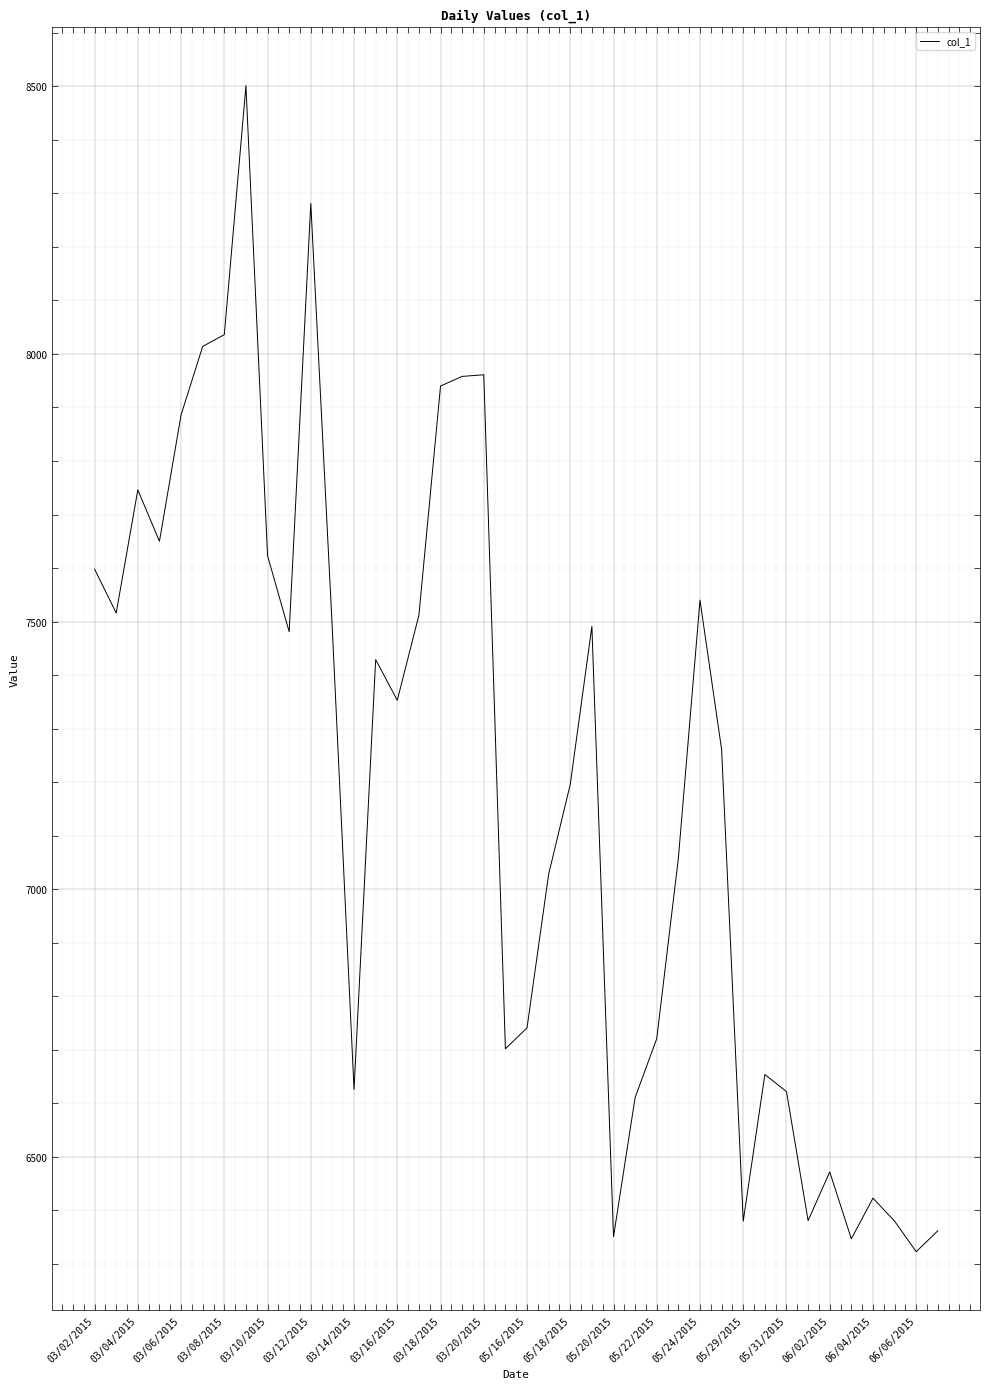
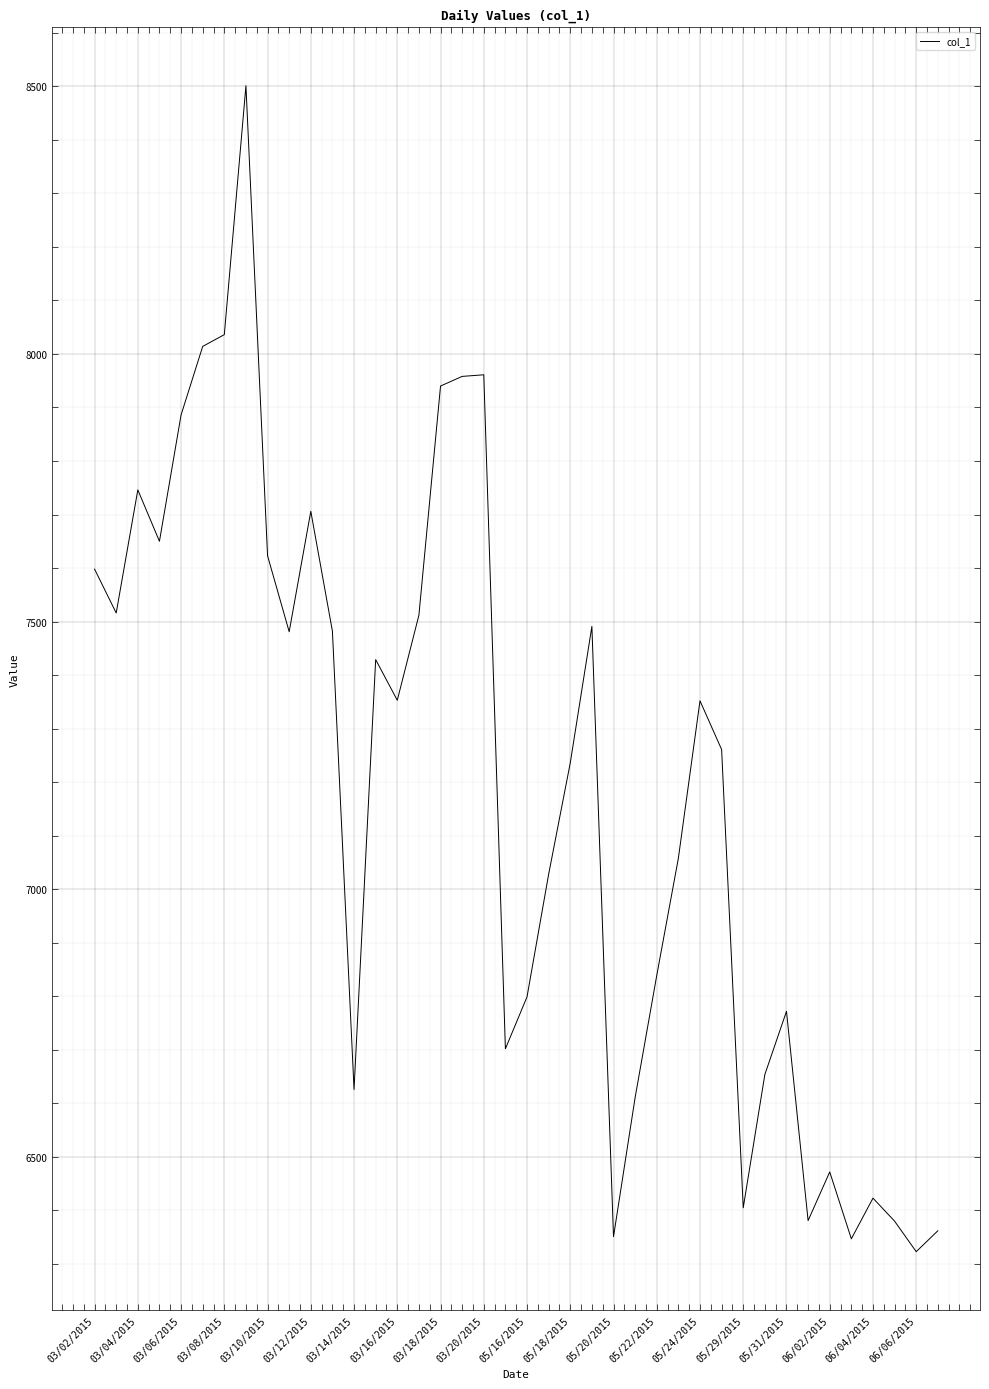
03/12/2015: 8280 -> 7710
05/16/2015: 6740 -> 6800
05/18/2015: 7200 -> 7240
05/22/2015: 6720 -> 6840
05/24/2015: 7540 -> 7350
05/29/2015: 6380 -> 6410
05/31/2015: 6620 -> 6770
